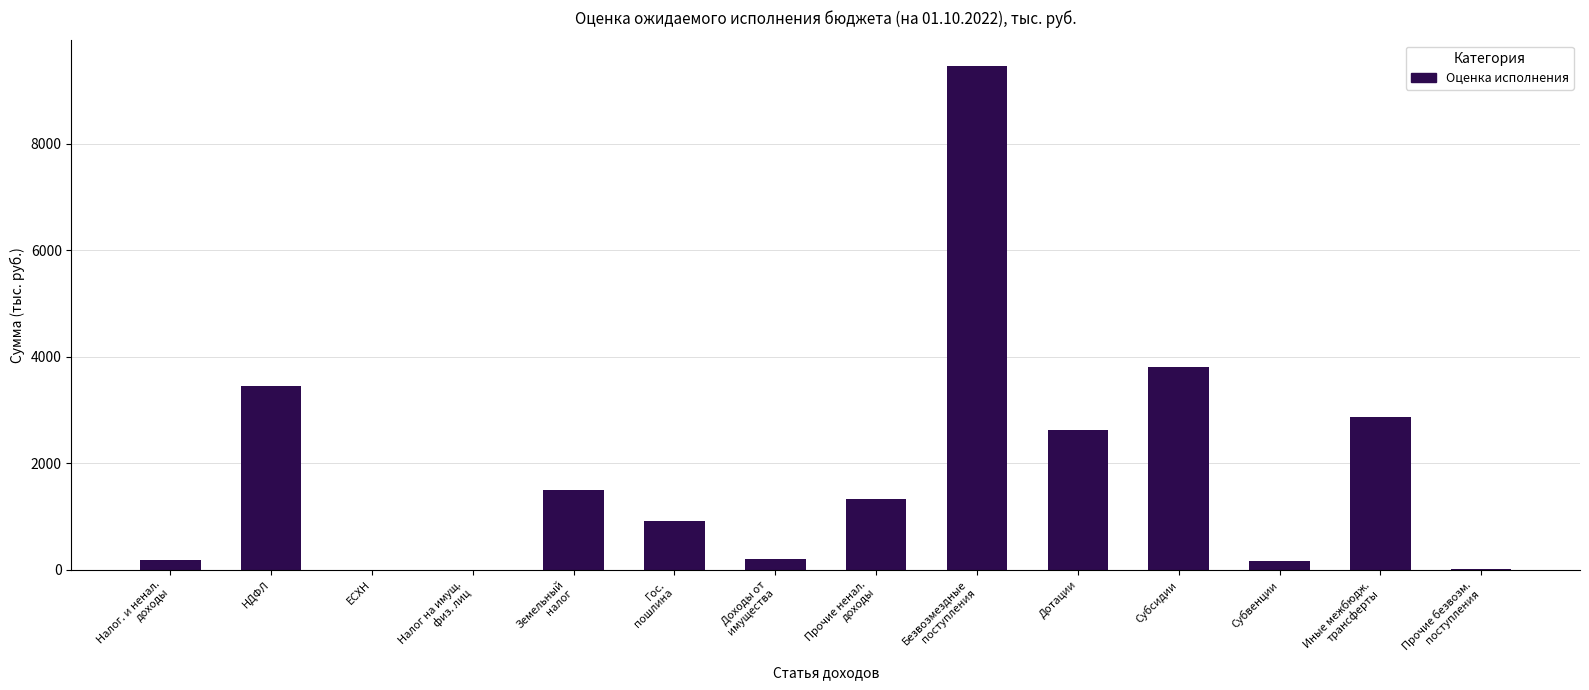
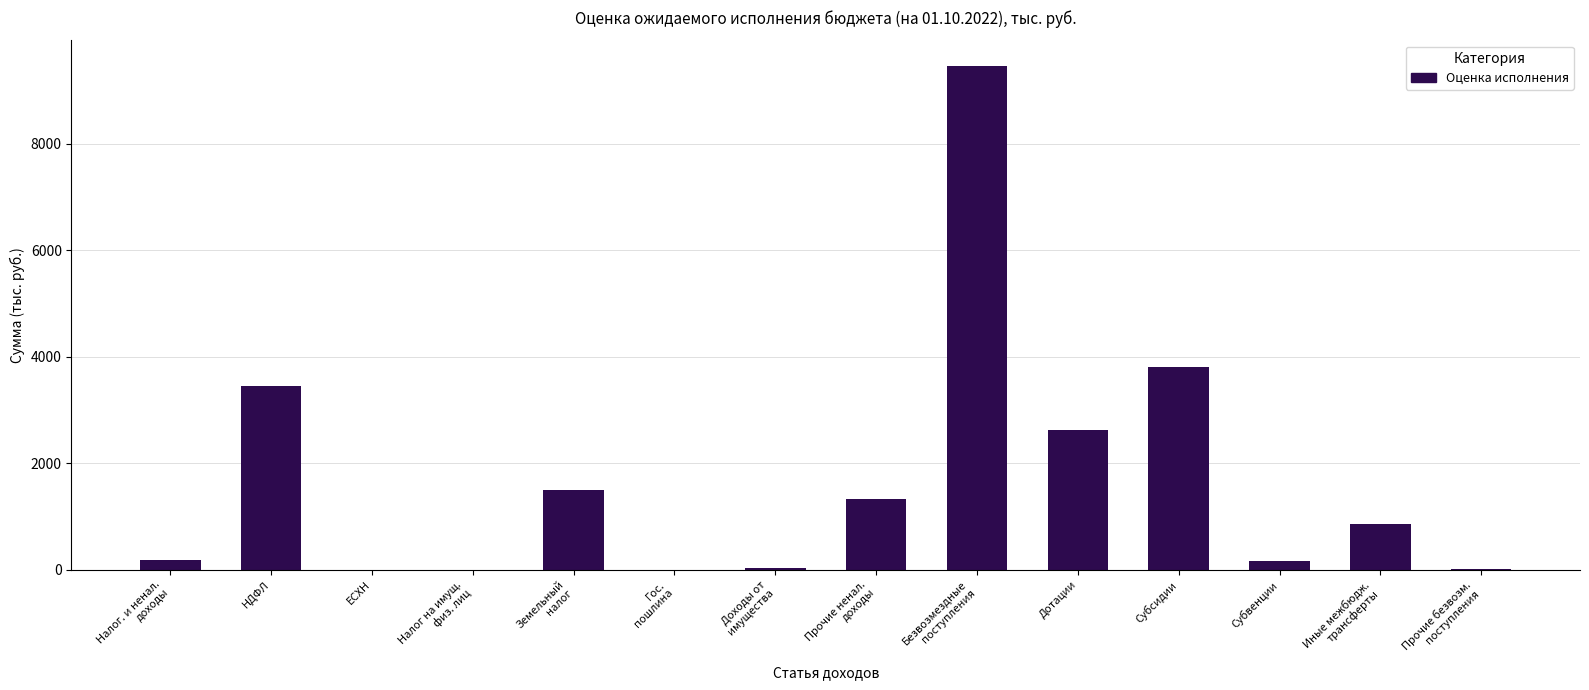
Гос. пошлина: 900 -> 0
Доходы от имущества: 200 -> 0
Иные межбюдж. трансферты: 2900 -> 900
